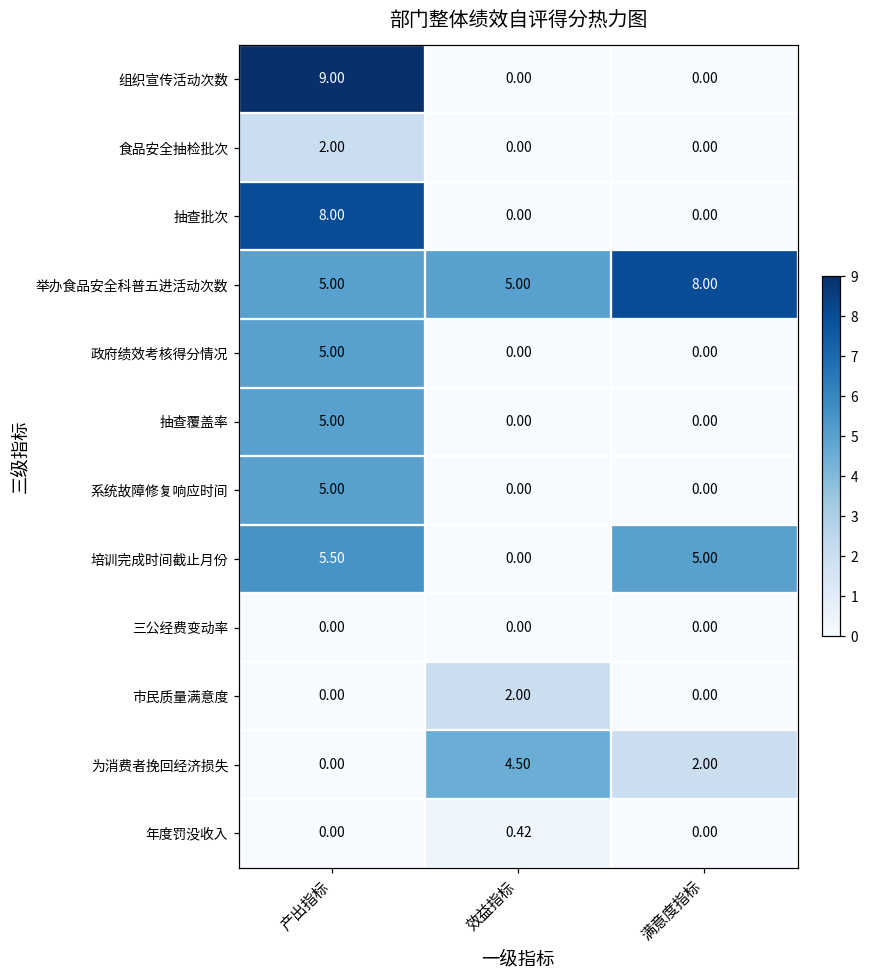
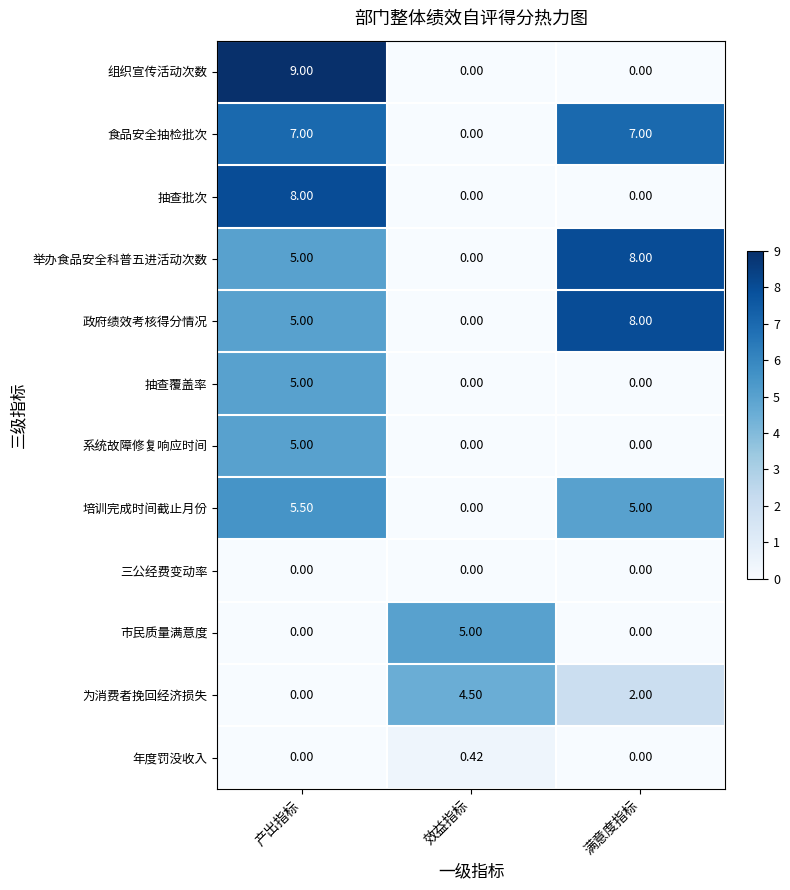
食品安全抽检批次, 产出指标: 2.00 -> 7.00
食品安全抽检批次, 满意度指标: 0.00 -> 7.00
举办食品安全科普五进活动次数, 效益指标: 5.00 -> 0.00
政府绩效考核得分情况, 满意度指标: 0.00 -> 8.00
市民质量满意度, 效益指标: 2.00 -> 5.00
